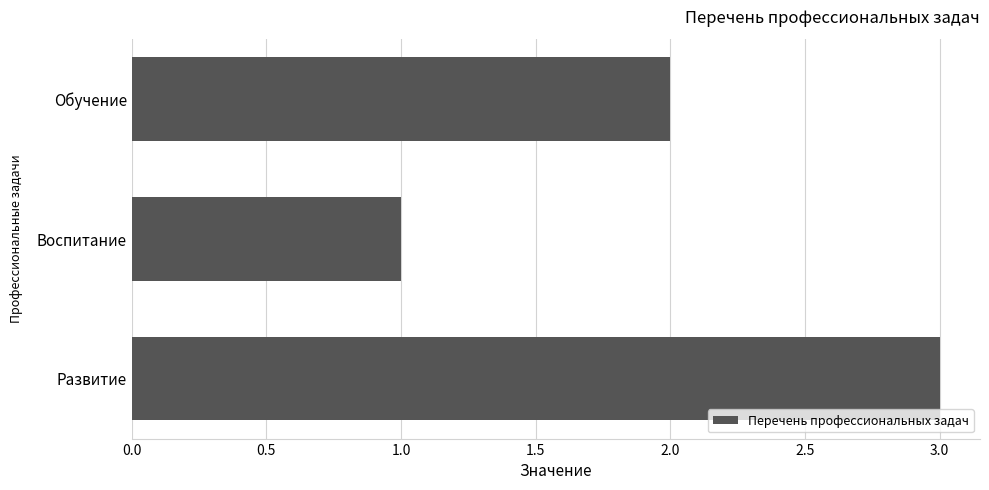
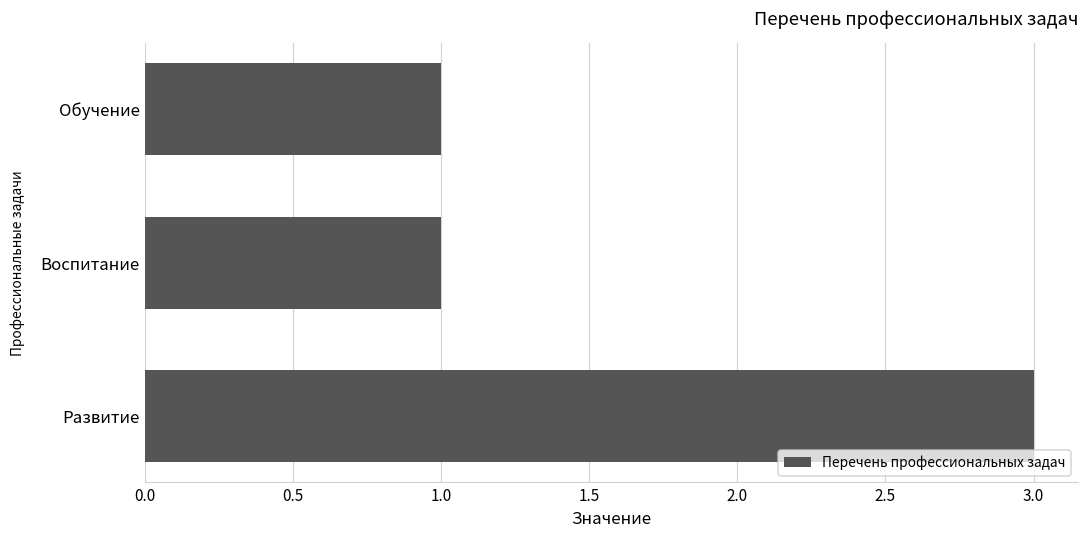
Обучение: 2 -> 1
